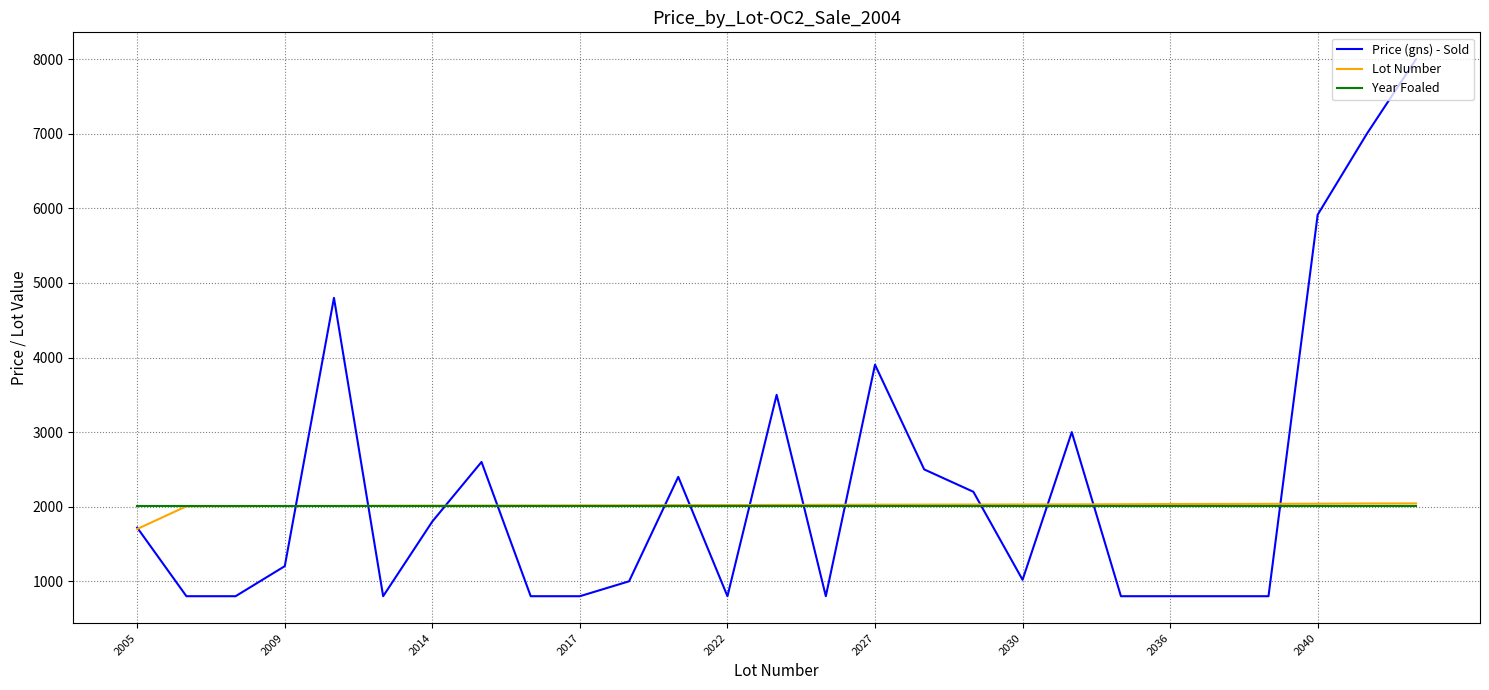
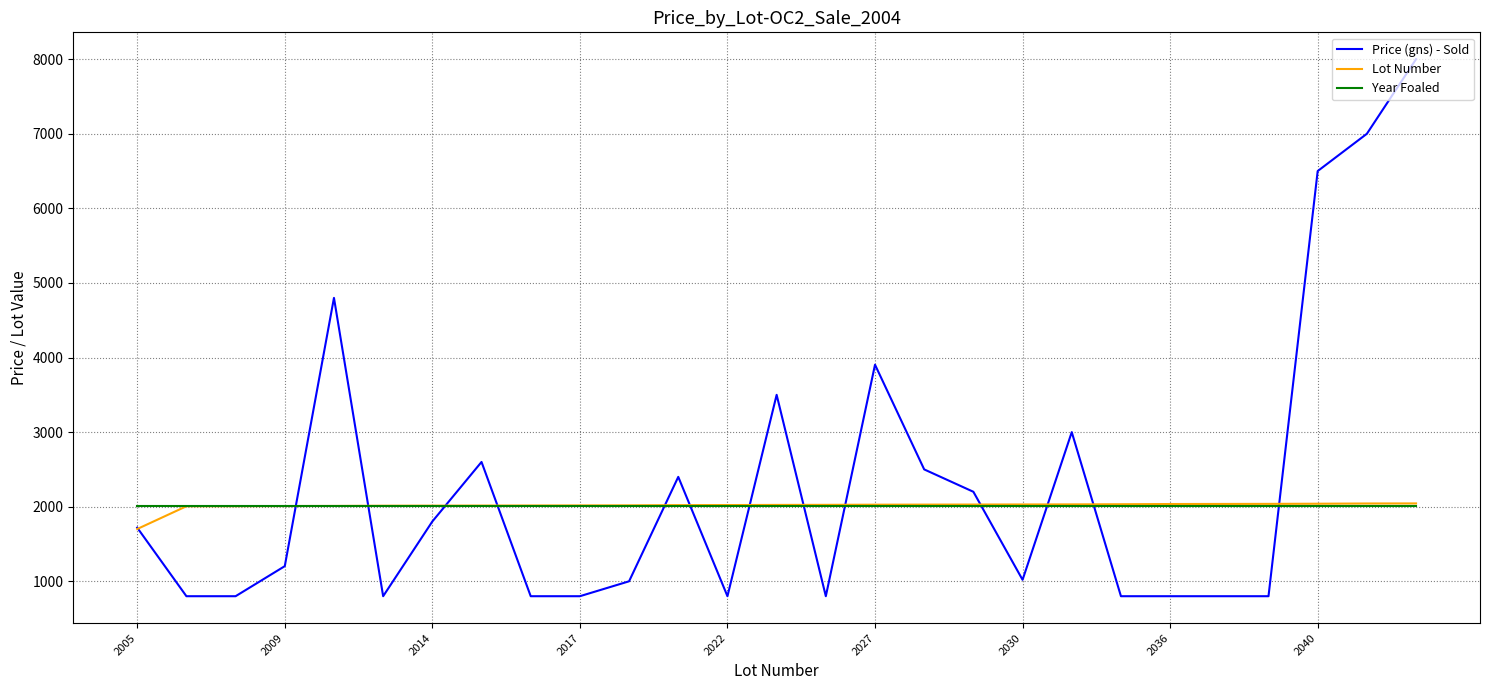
Price (gns) - Sold, 2040: 5900 -> 6500
